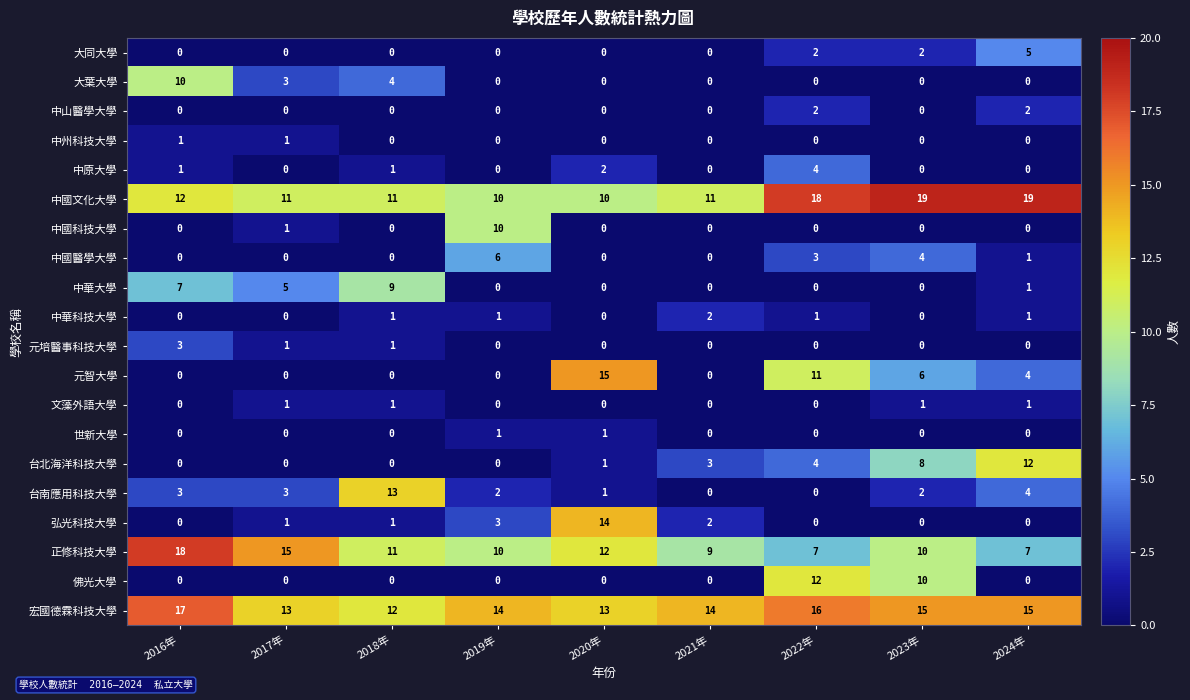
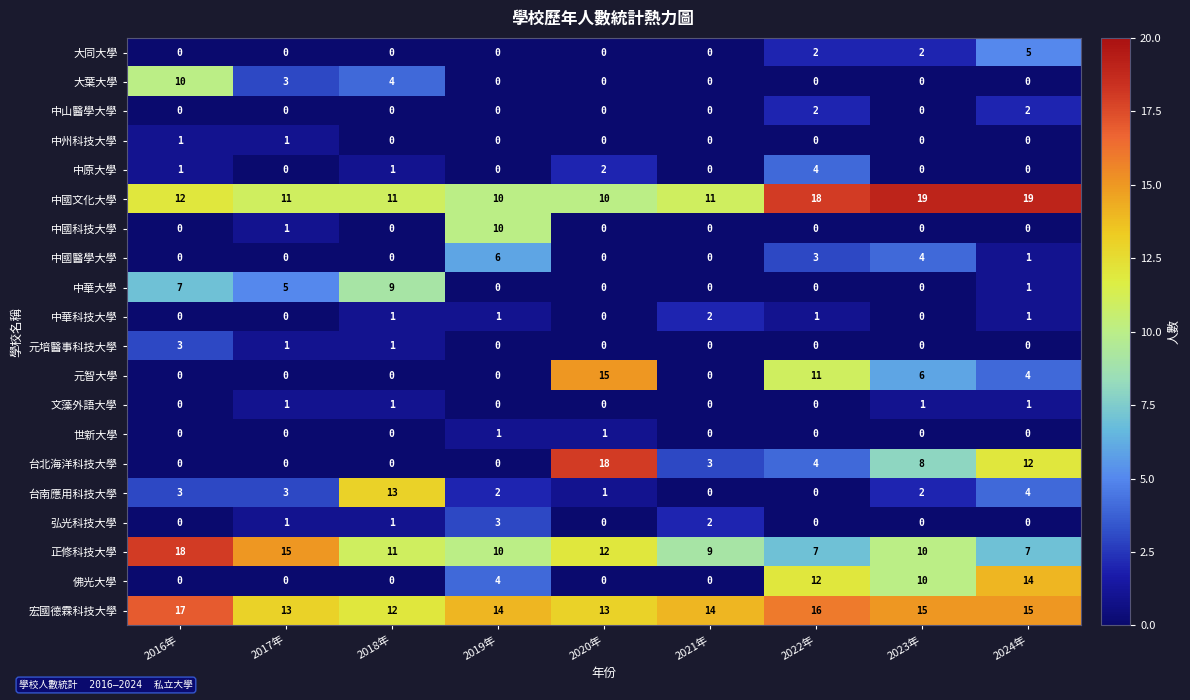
台北海洋科技大學, 2020年: 1 -> 18
弘光科技大學, 2020年: 14 -> 0
佛光大學, 2019年: 0 -> 4
佛光大學, 2024年: 0 -> 14
